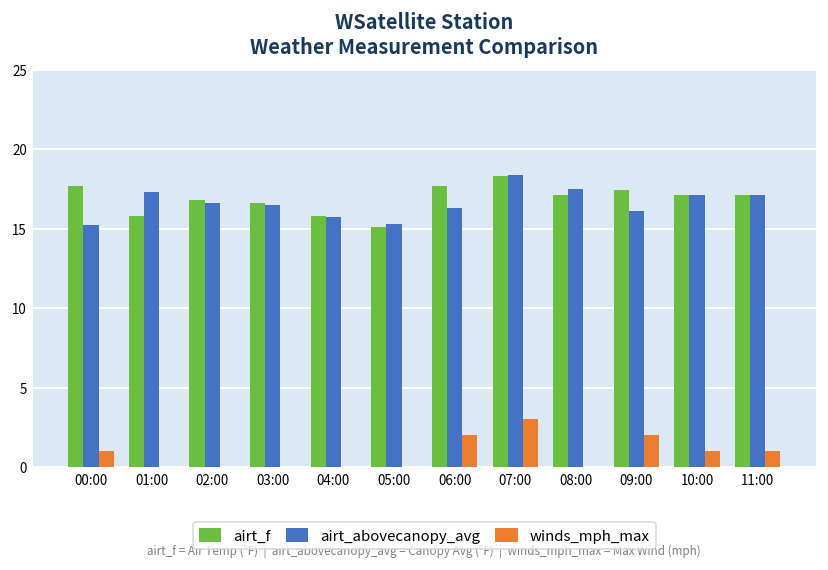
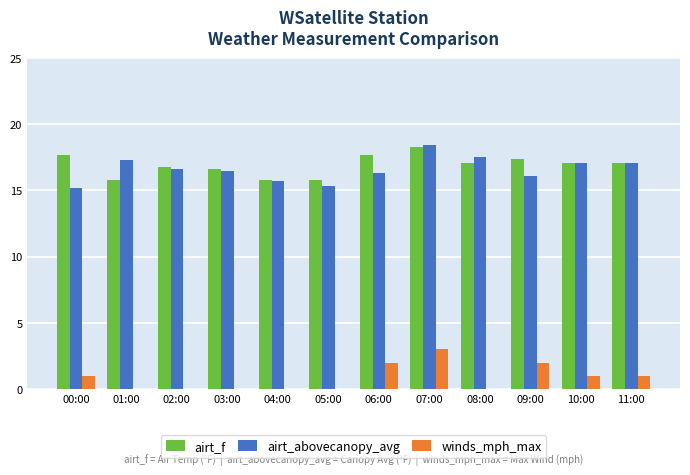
airt_f, 05:00: 15.1 -> 15.8
